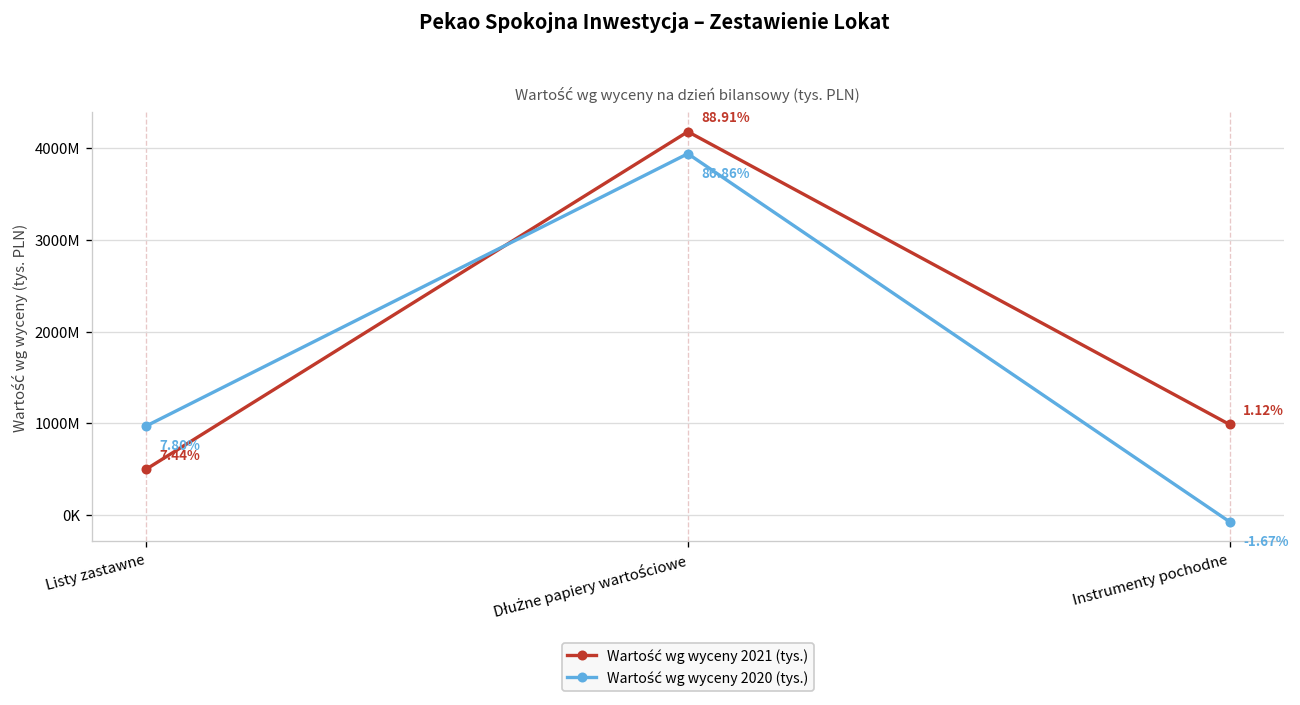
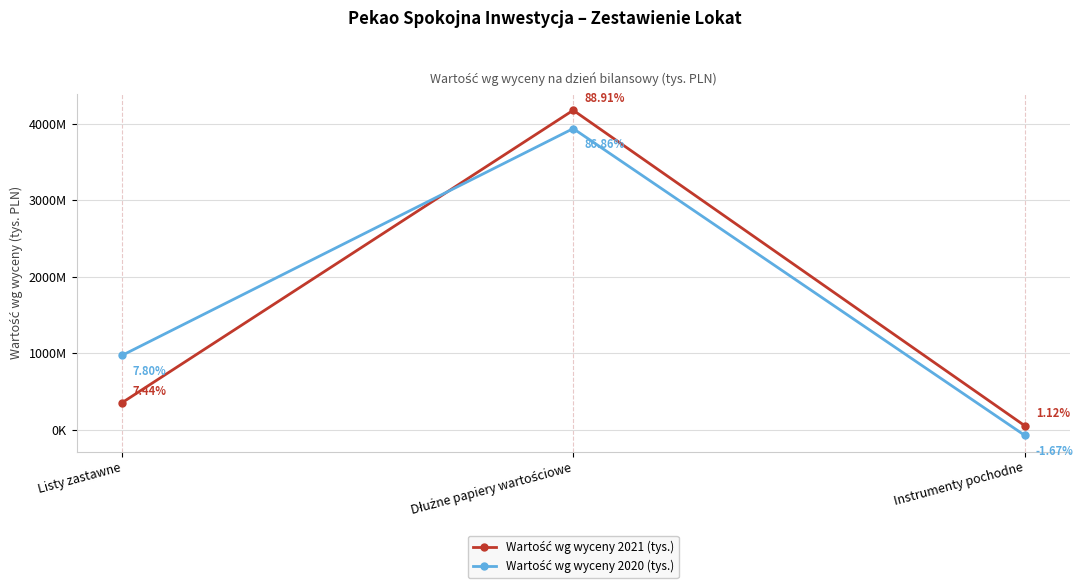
Wartość wg wyceny 2021 (tys.), Listy zastawne: 500000000 -> 300000000
Wartość wg wyceny 2021 (tys.), Instrumenty pochodne: 1000000000 -> 100000000
